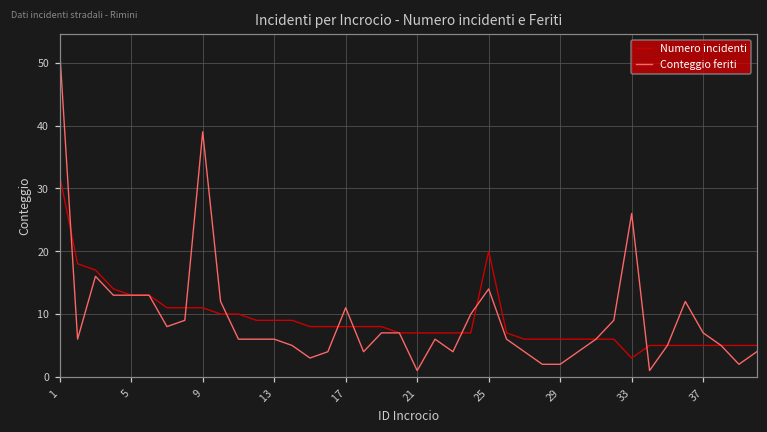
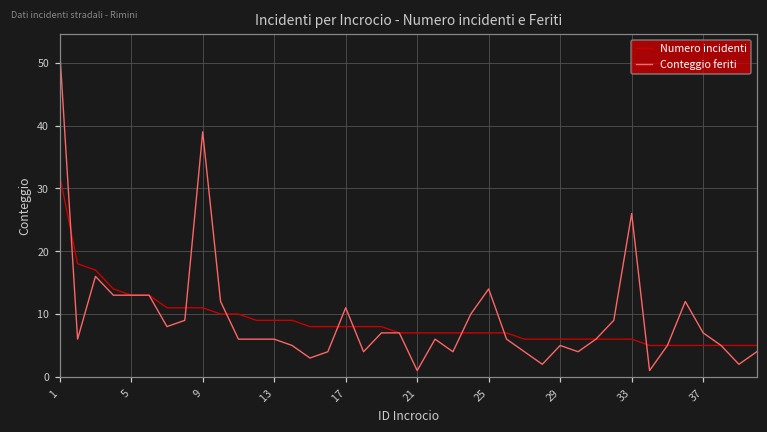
Numero incidenti, 25: 20 -> 7
Conteggio feriti, 29: 2 -> 5
Numero incidenti, 33: 3 -> 6
